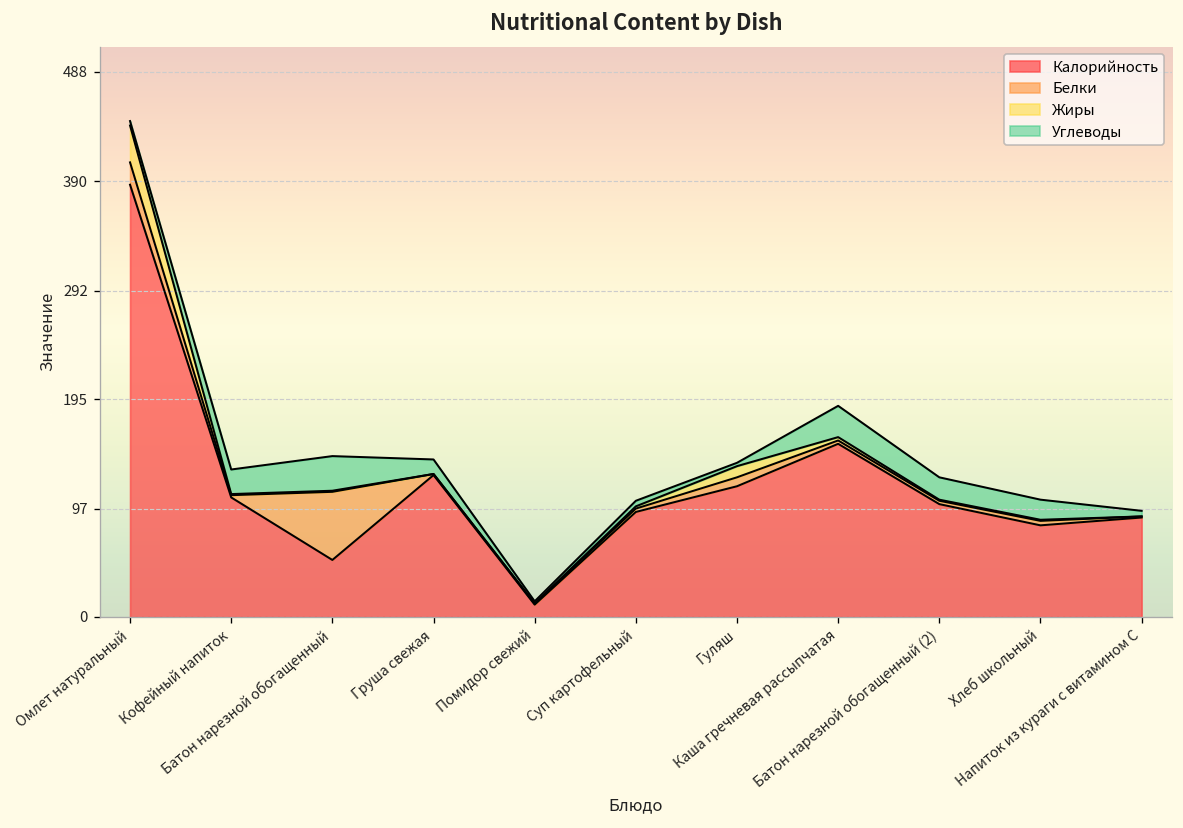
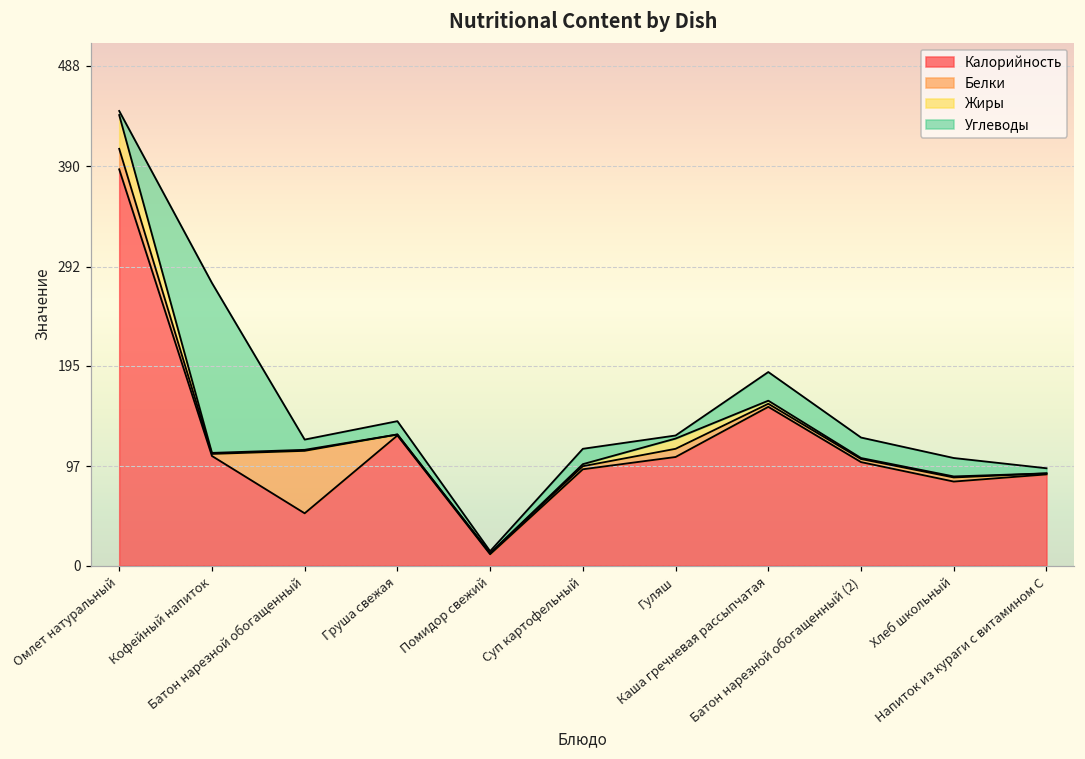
Углеводы, Кофейный напиток: 20 -> 170
Углеводы, Батон нарезной обогащенный: 30 -> 10
Углеводы, Суп картофельный: 10 -> 20
Калорийность, Гуляш: 120 -> 110
